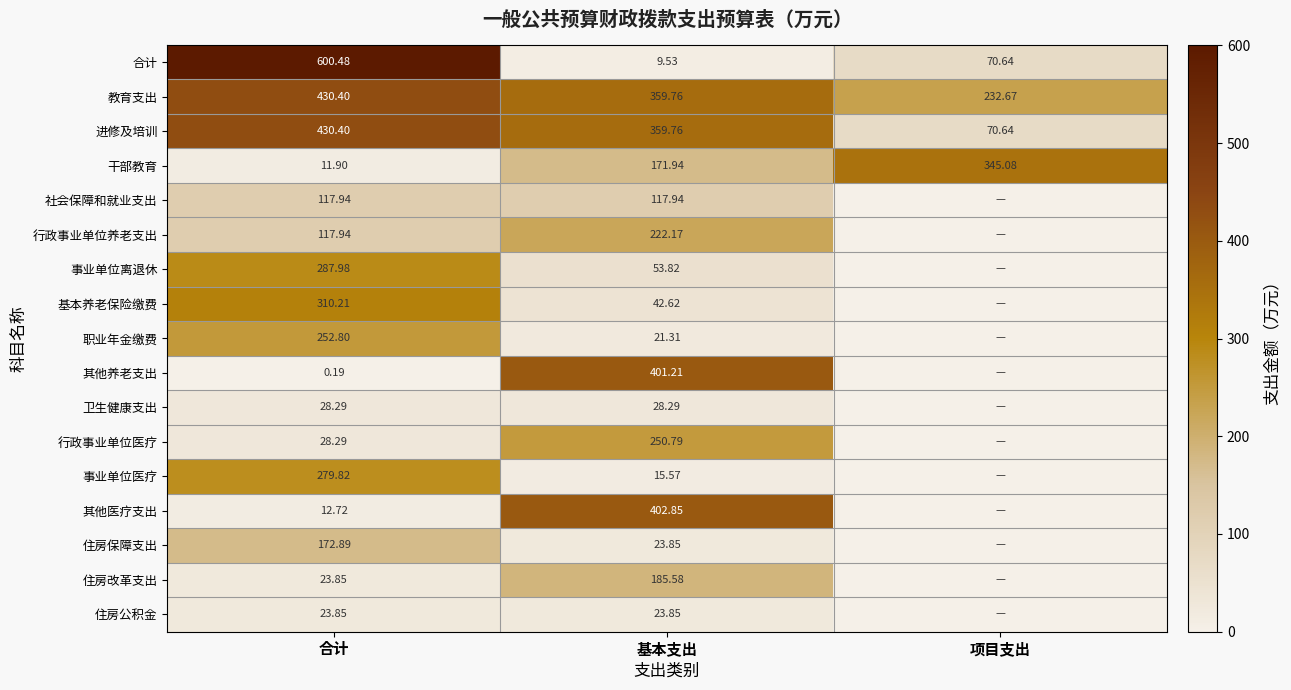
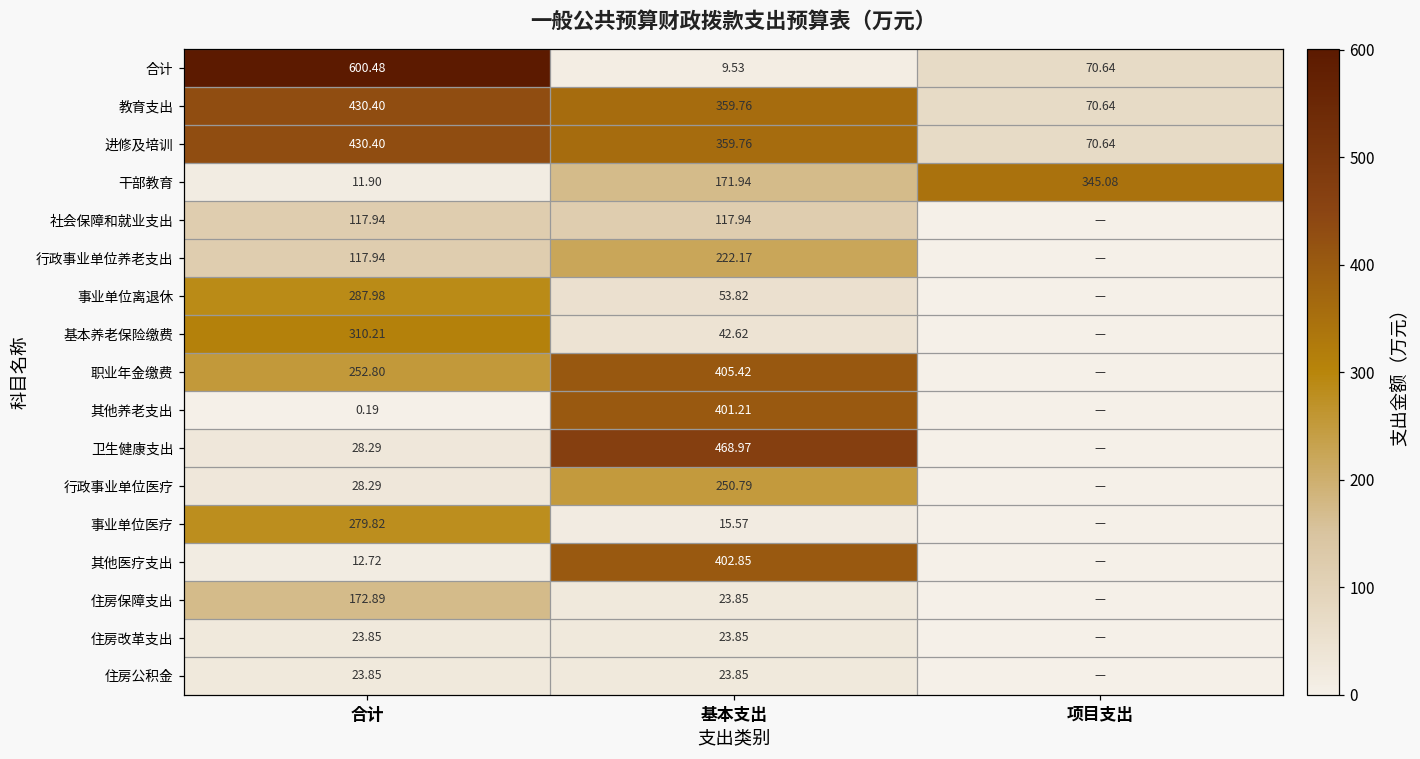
教育支出, 项目支出: 232.67 -> 70.64
职业年金缴费, 基本支出: 21.31 -> 405.42
卫生健康支出, 基本支出: 28.29 -> 468.97
住房改革支出, 基本支出: 185.58 -> 23.85
